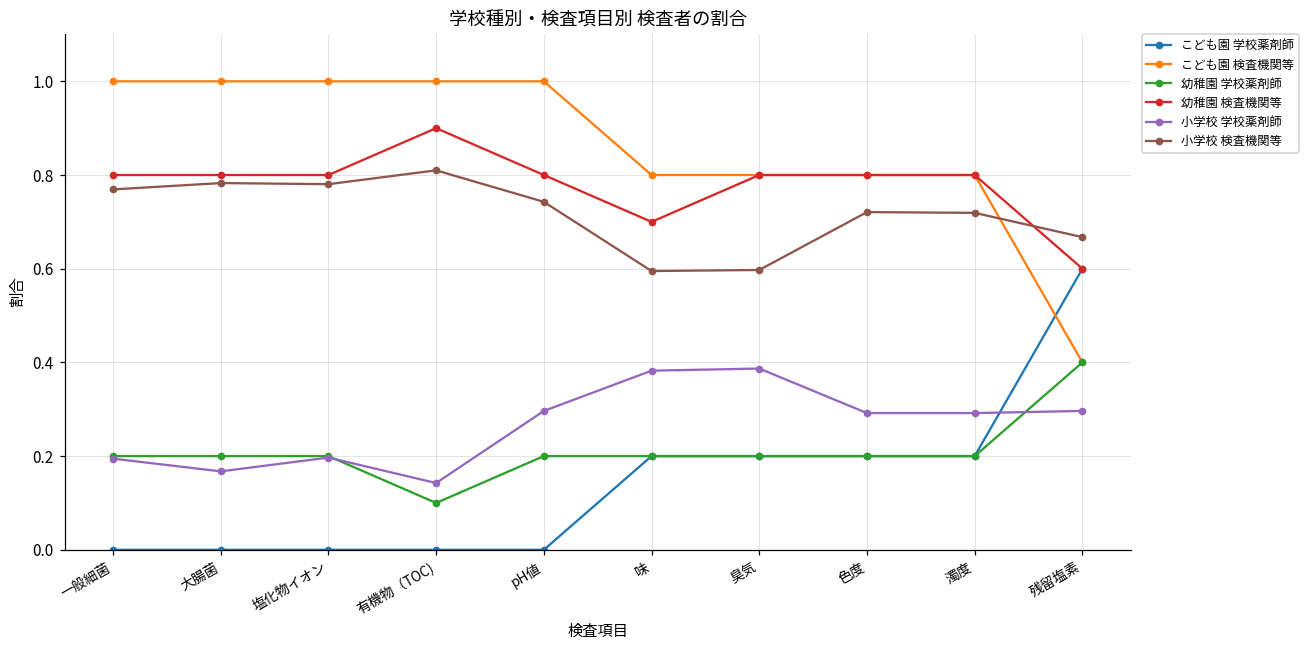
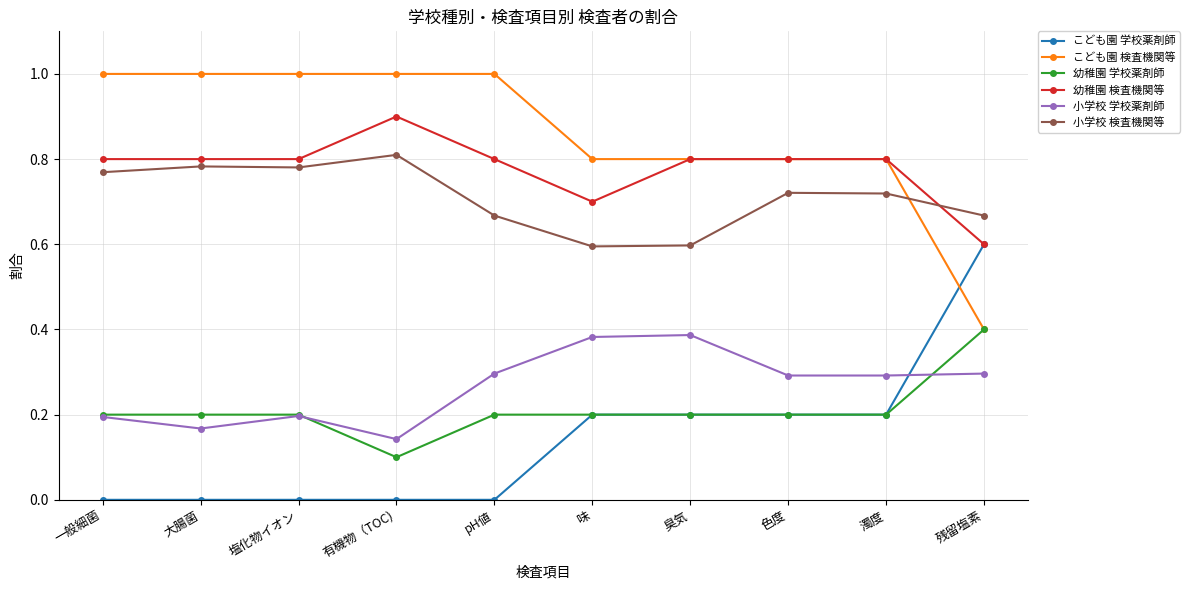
小学校 検査機関等, pH値: 0.74 -> 0.67
